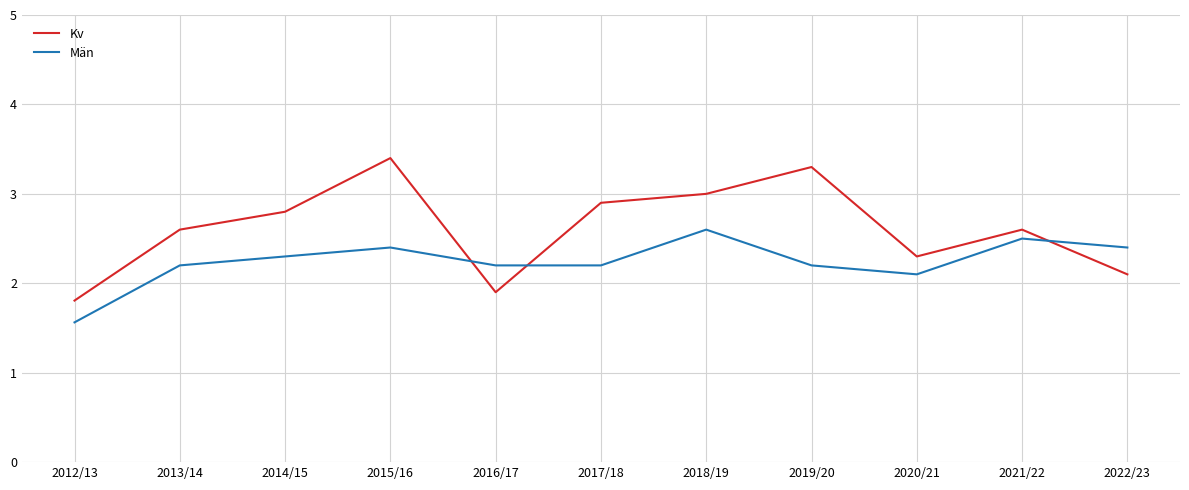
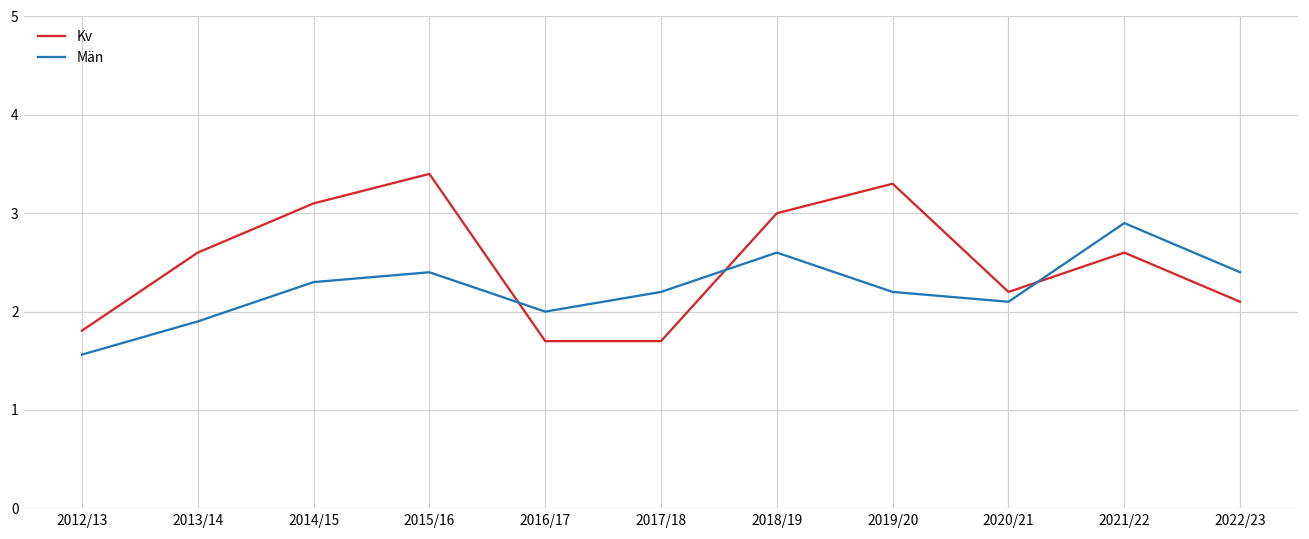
Män, 2013/14: 2.2 -> 1.9
Kv, 2014/15: 2.8 -> 3.1
Kv, 2016/17: 1.9 -> 1.7
Män, 2016/17: 2.2 -> 2.0
Kv, 2017/18: 2.9 -> 1.7
Kv, 2020/21: 2.3 -> 2.2
Män, 2021/22: 2.5 -> 2.9
